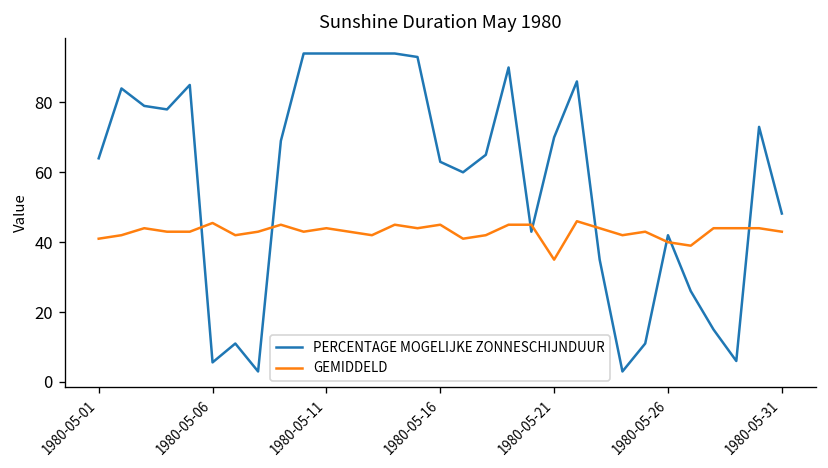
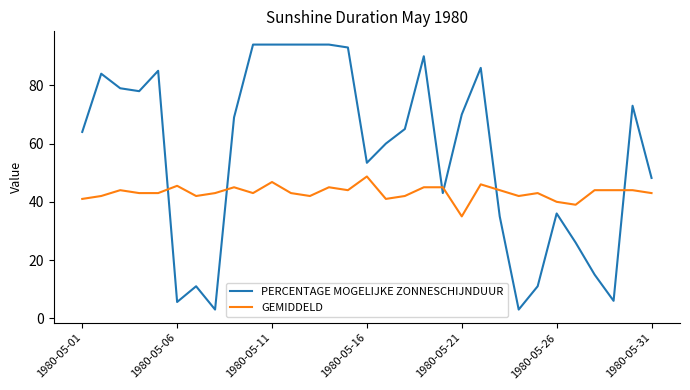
GEMIDDELD, 1980-05-11: 44 -> 47
PERCENTAGE MOGELIJKE ZONNESCHIJNDUUR, 1980-05-16: 63 -> 53
GEMIDDELD, 1980-05-16: 45 -> 49
PERCENTAGE MOGELIJKE ZONNESCHIJNDUUR, 1980-05-26: 42 -> 36
